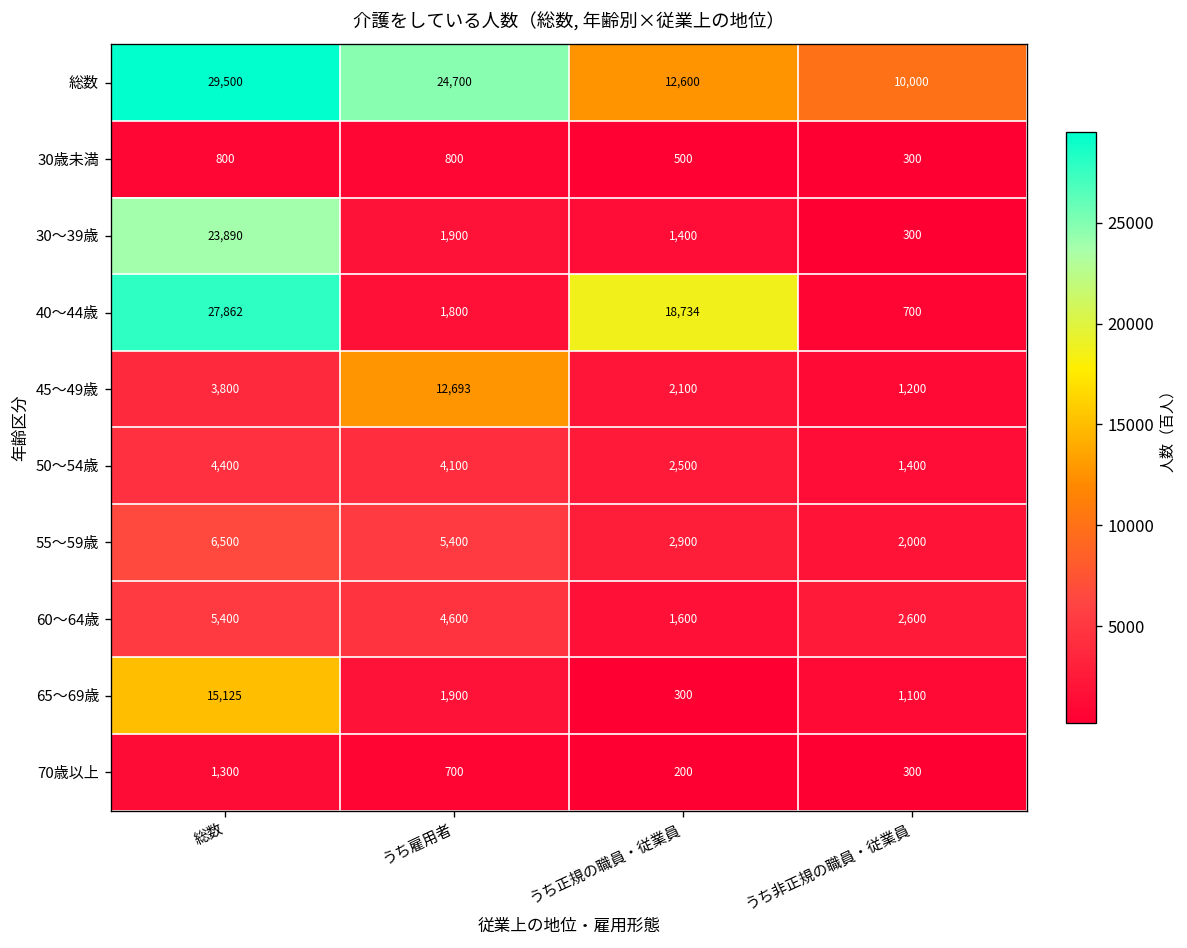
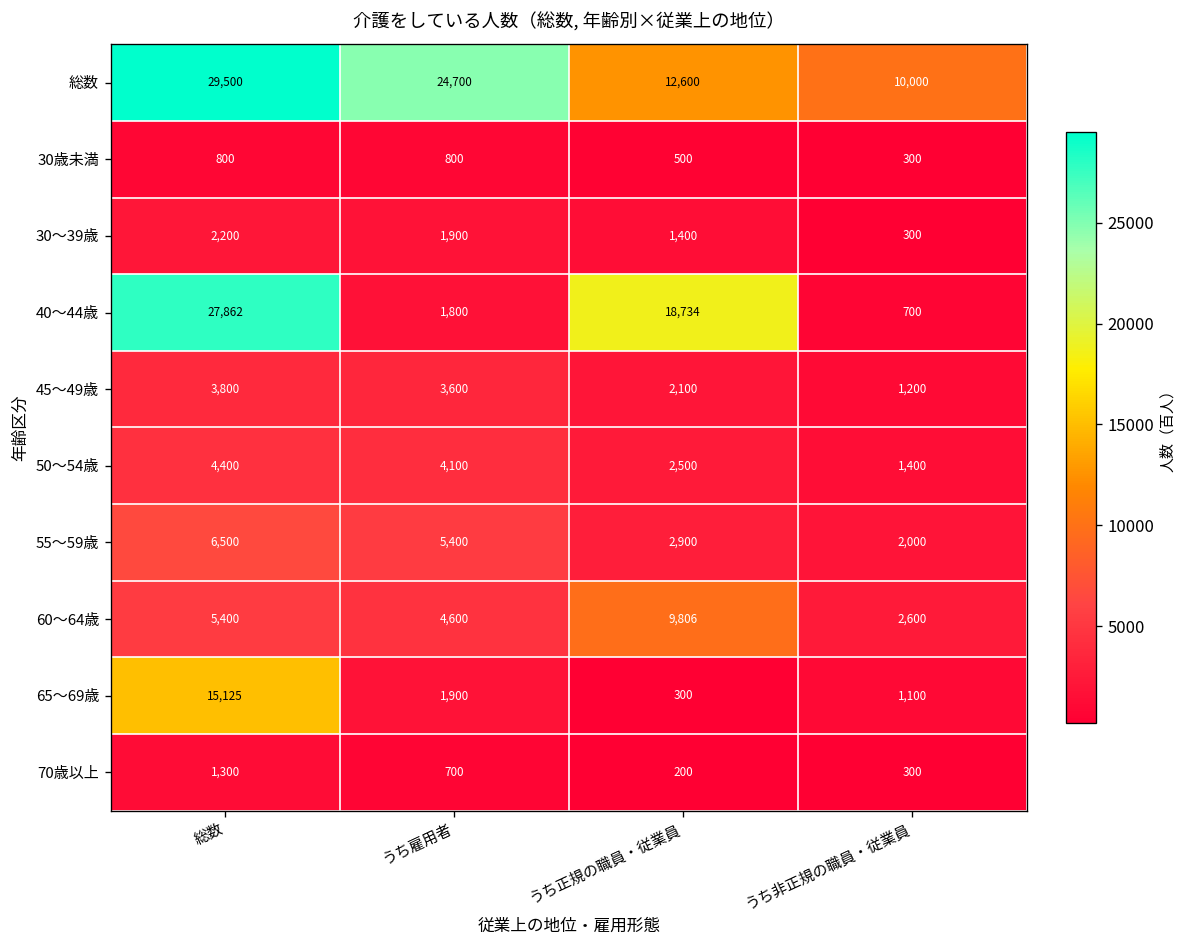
30～39歳, 総数: 23,890 -> 2,200
45～49歳, うち雇用者: 12,693 -> 3,600
60～64歳, うち正規の職員・従業員: 1,600 -> 9,806
